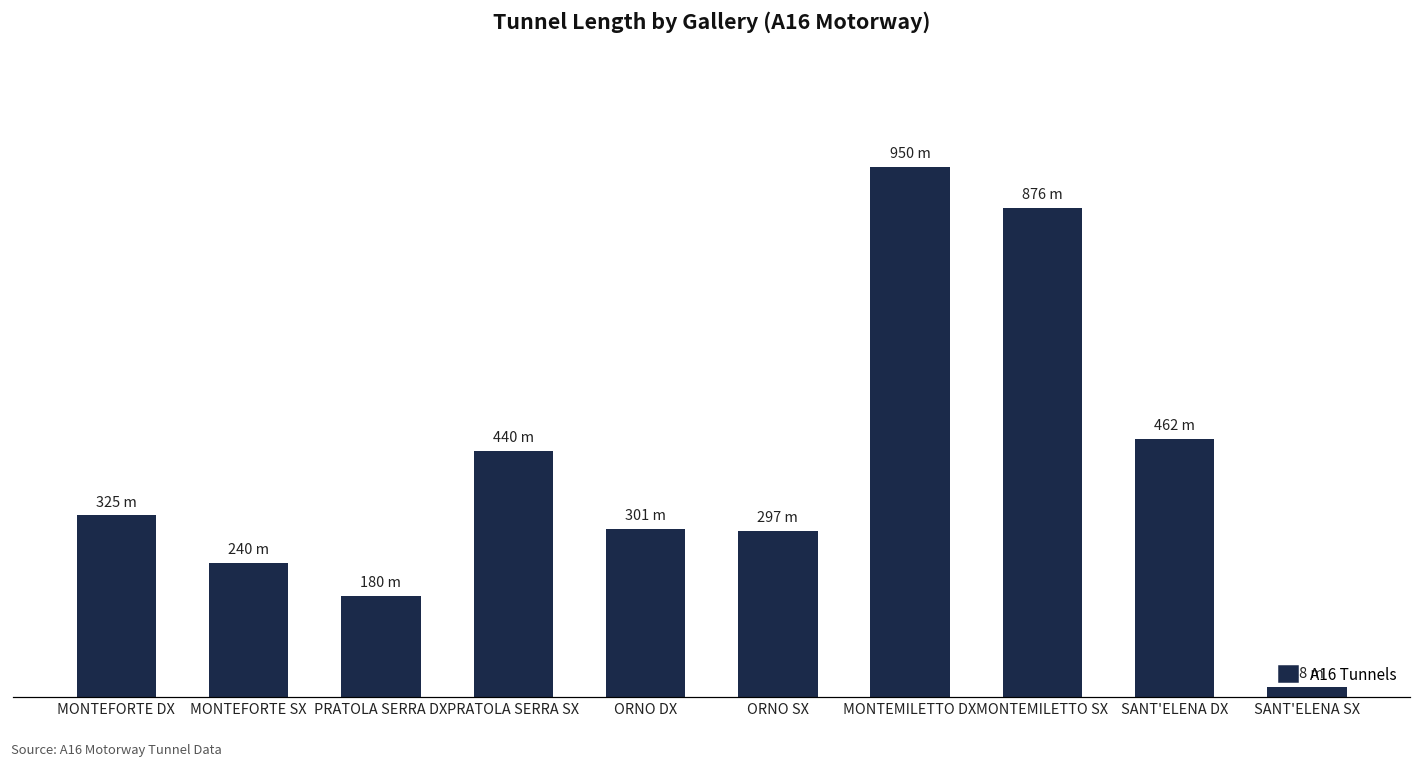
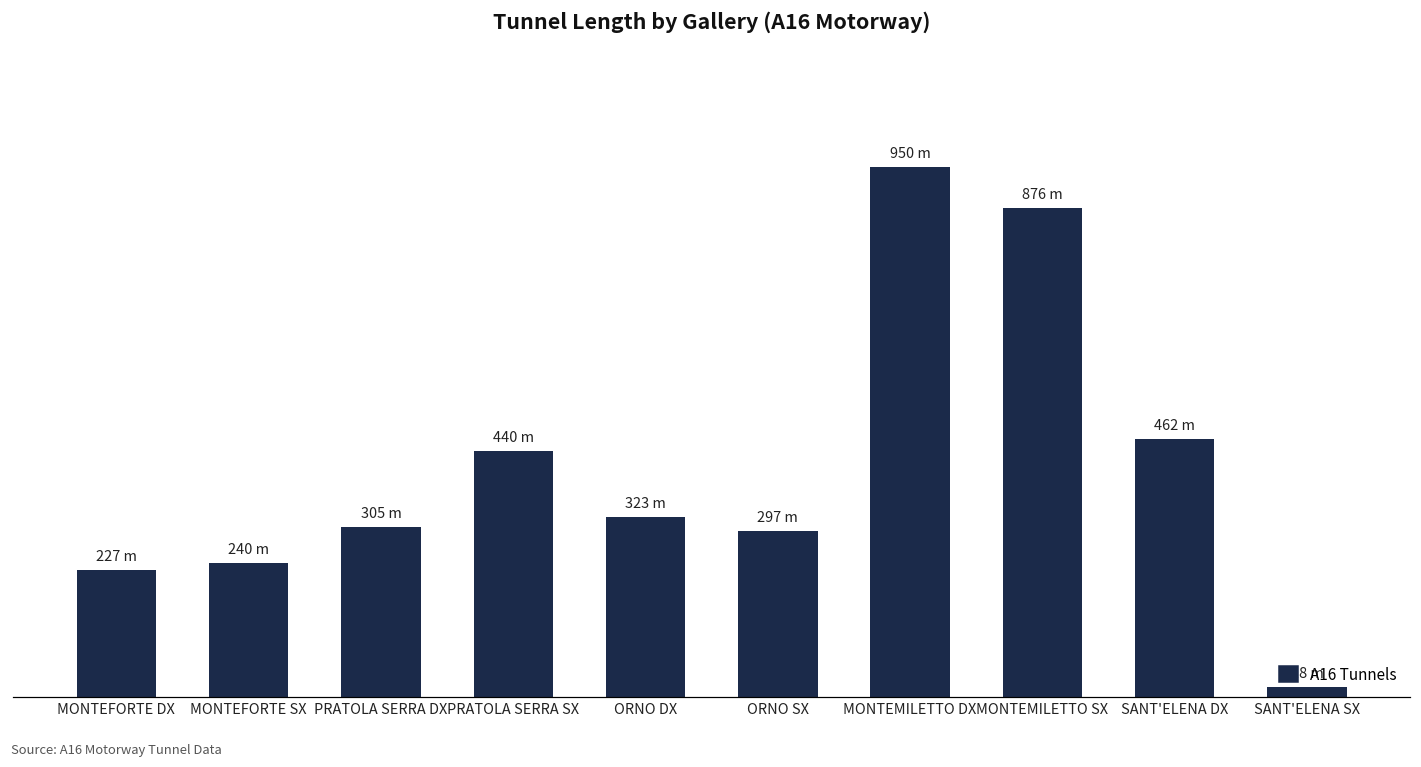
MONTEFORTE DX: 325 -> 227
PRATOLA SERRA DX: 180 -> 305
ORNO DX: 301 -> 323
